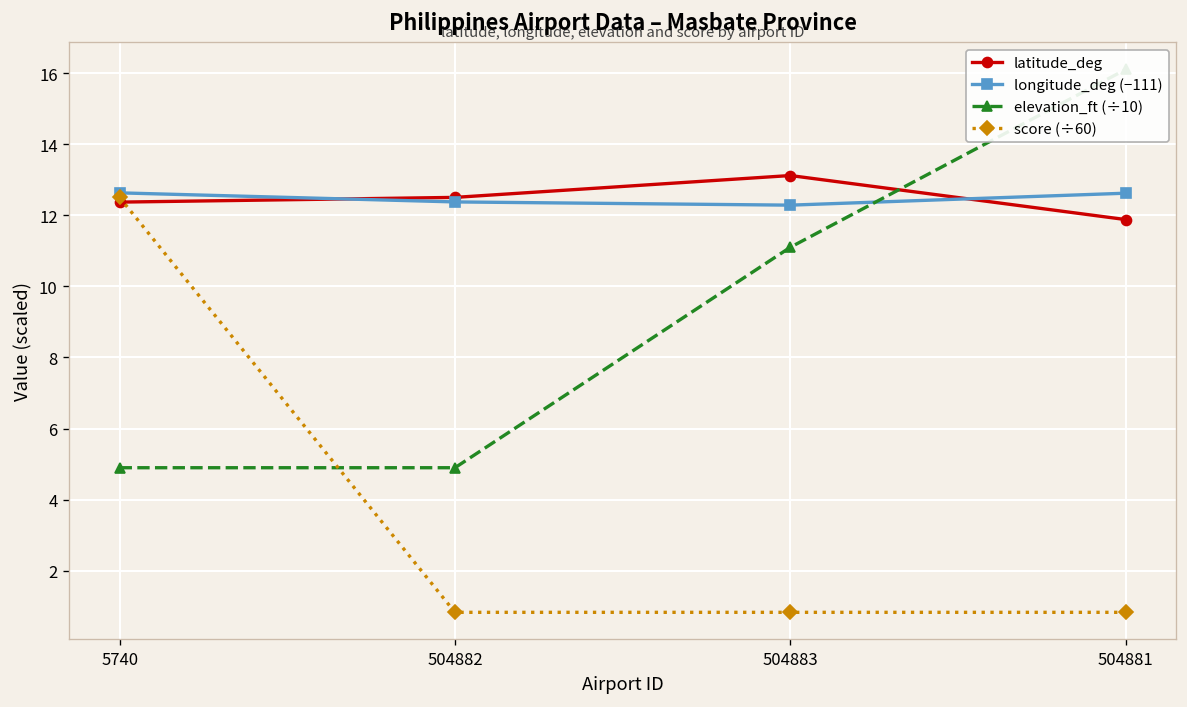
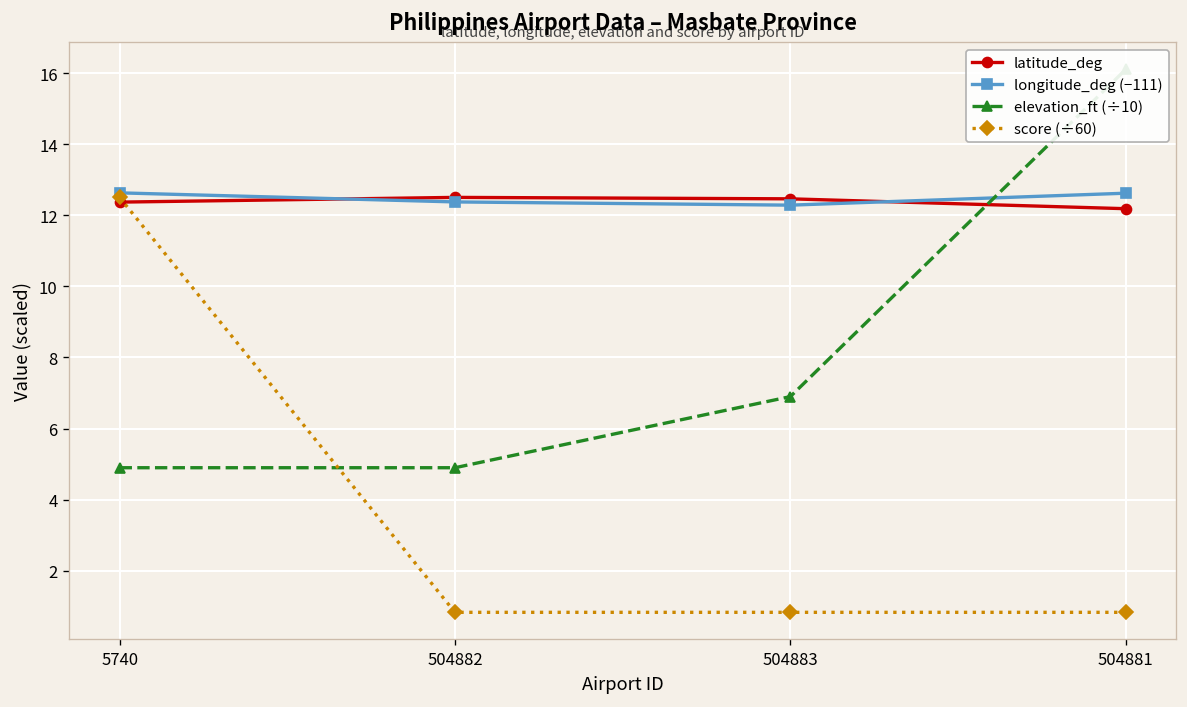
latitude_deg, 504883: 13.1 -> 12.5
elevation_ft (÷10), 504883: 11.1 -> 6.9
latitude_deg, 504881: 11.9 -> 12.2
